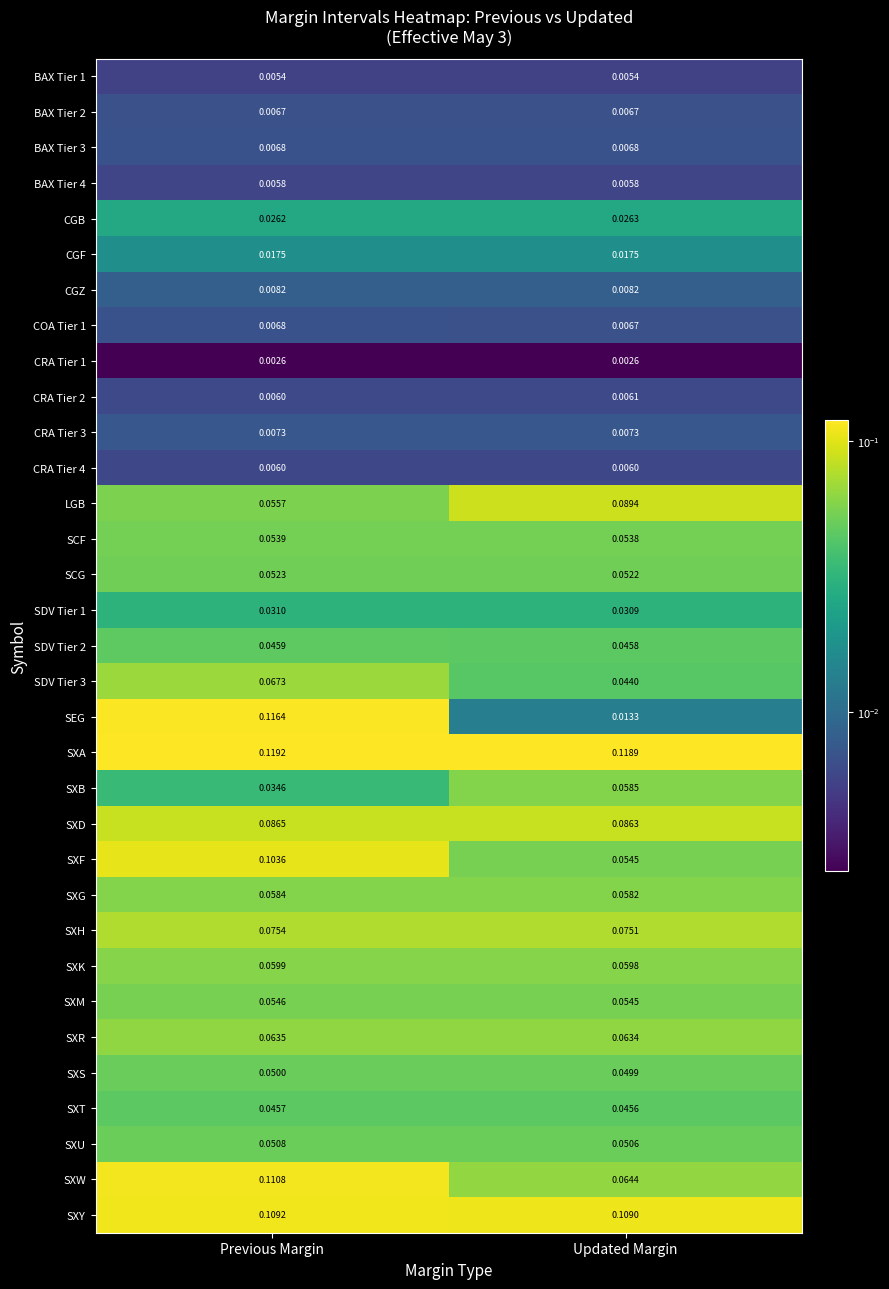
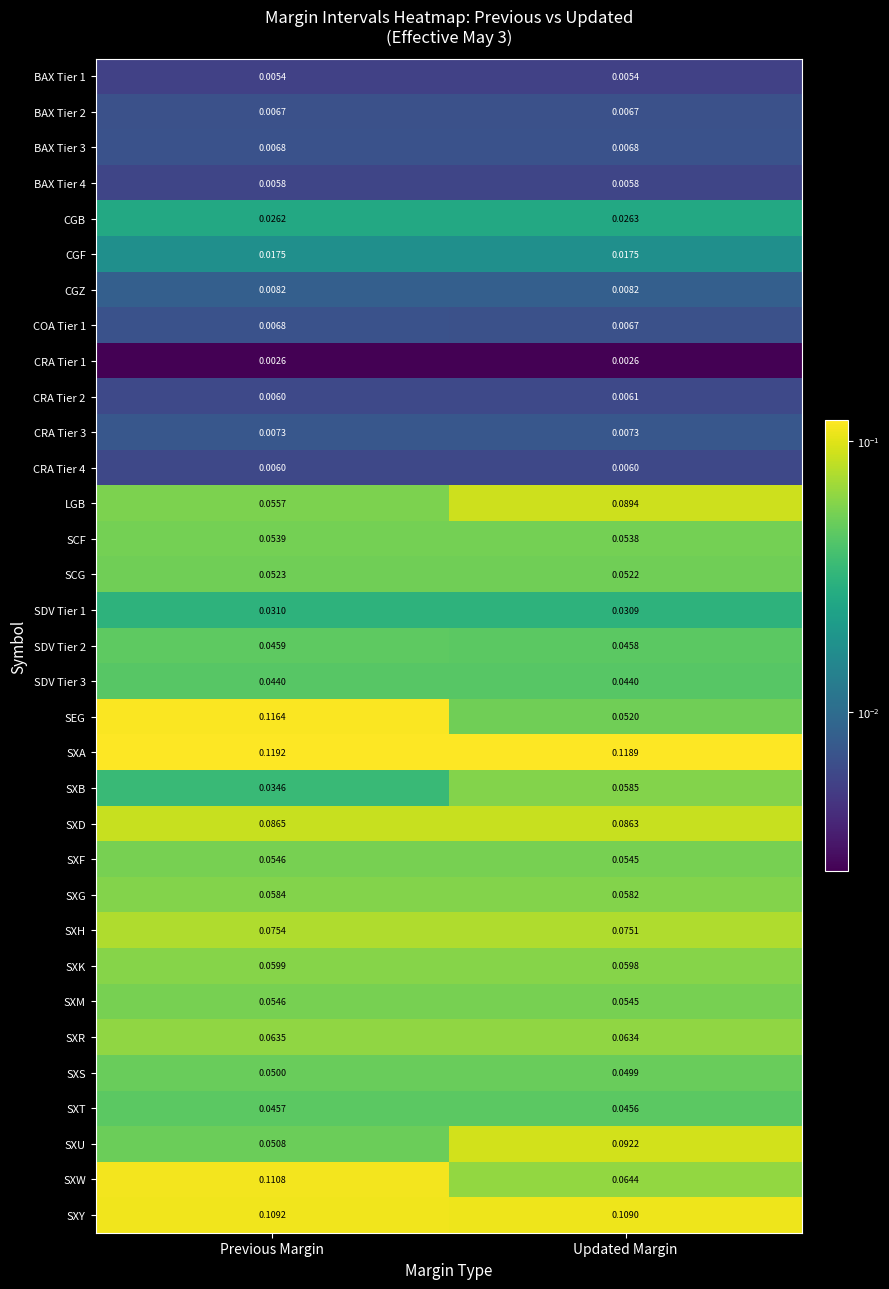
SDV Tier 3, Previous Margin: 0.0673 -> 0.0440
SEG, Updated Margin: 0.0133 -> 0.0520
SXF, Previous Margin: 0.1036 -> 0.0546
SXU, Updated Margin: 0.0506 -> 0.0922
